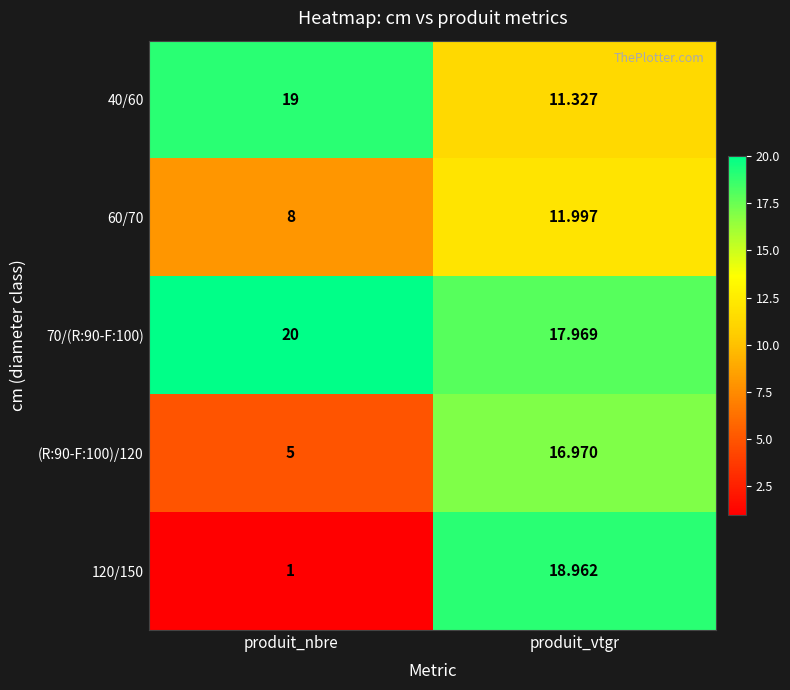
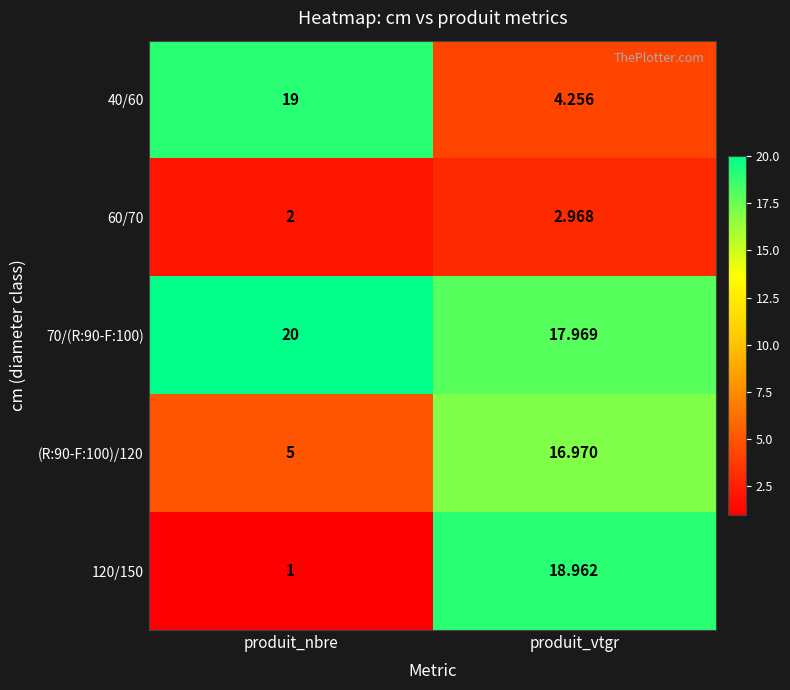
40/60, produit_vtgr: 11.327 -> 4.256
60/70, produit_nbre: 8 -> 2
60/70, produit_vtgr: 11.997 -> 2.968
